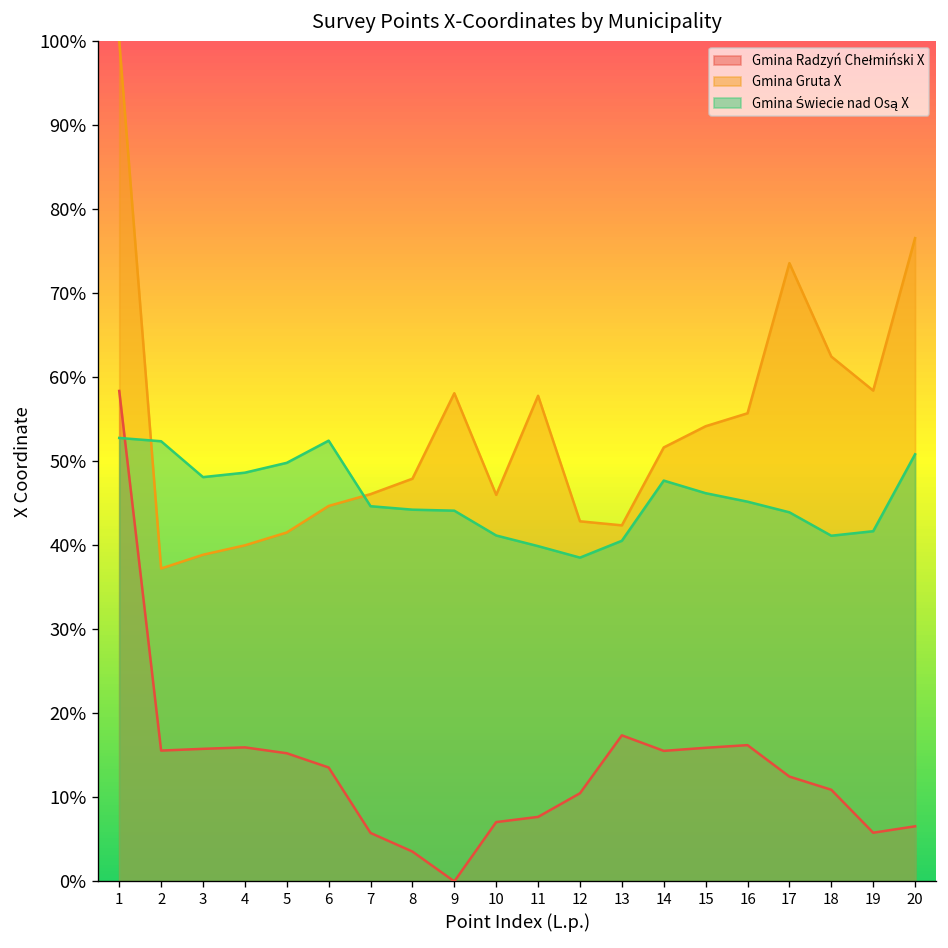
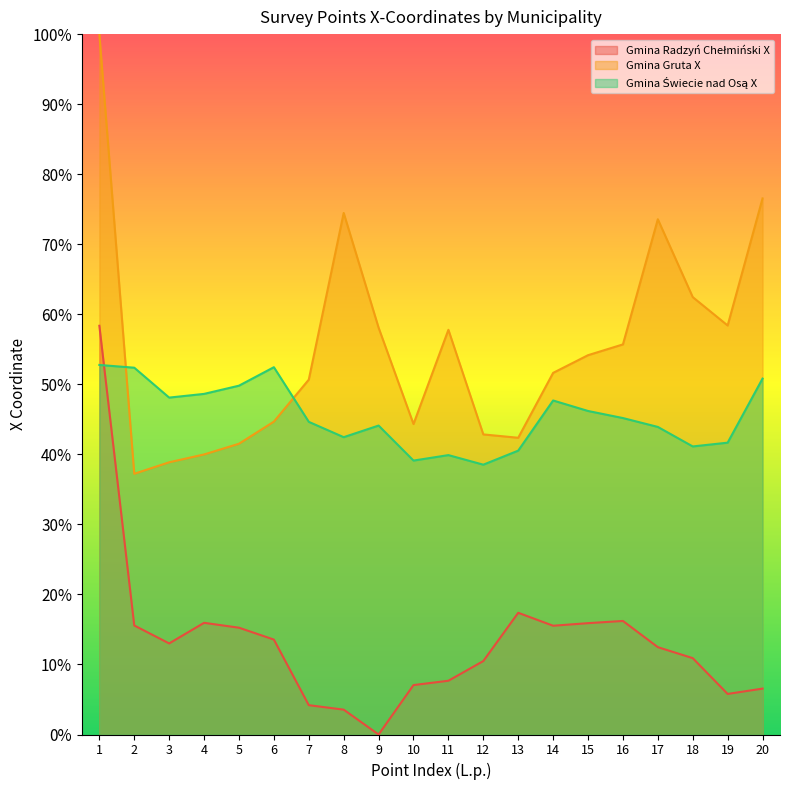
Gmina Radzyń Chełmiński X, 3: 16% -> 13%
Gmina Radzyń Chełmiński X, 7: 6% -> 4%
Gmina Gruta X, 7: 46% -> 51%
Gmina Gruta X, 8: 48% -> 74%
Gmina Świecie nad Osą X, 8: 44% -> 42%
Gmina Gruta X, 10: 46% -> 44%
Gmina Świecie nad Osą X, 10: 41% -> 39%
